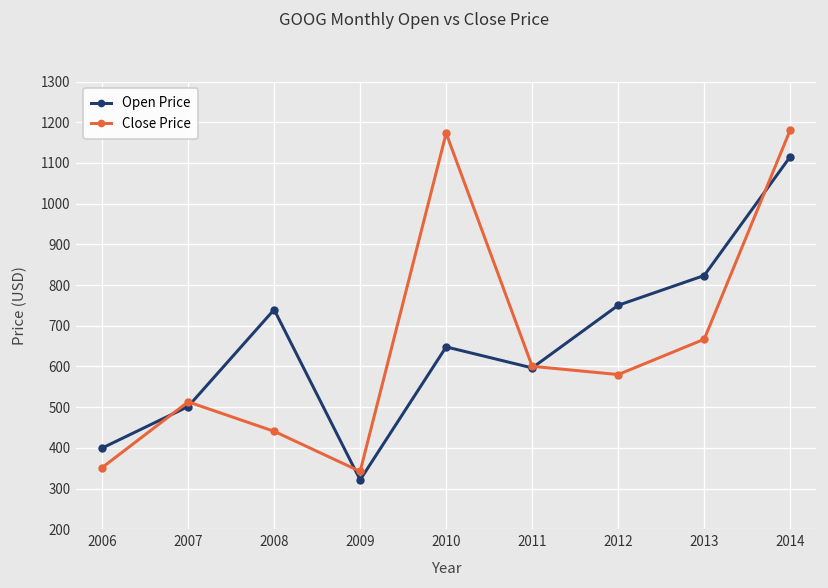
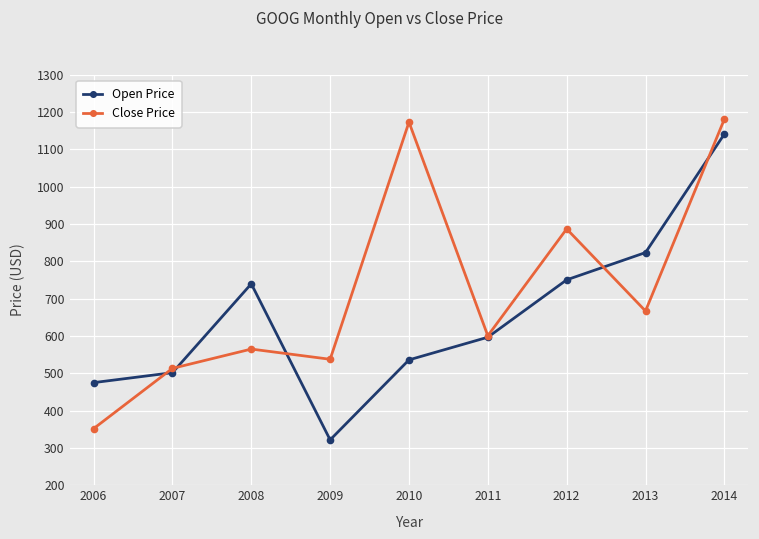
Open Price, 2006: 400 -> 470
Close Price, 2008: 440 -> 560
Close Price, 2009: 340 -> 540
Open Price, 2010: 650 -> 540
Close Price, 2012: 580 -> 890
Open Price, 2014: 1120 -> 1140
